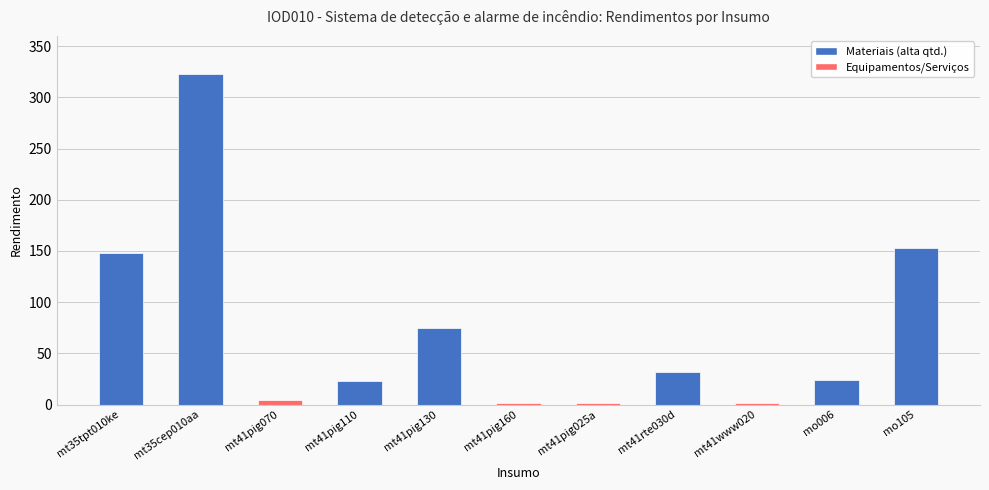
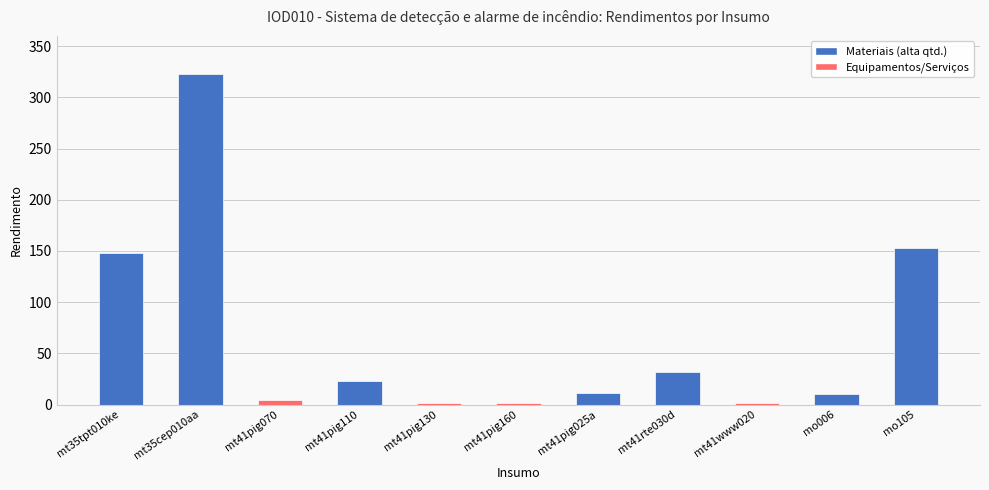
mt41pig130: 75 -> 1
mt41pig025a: 1 -> 11
mo006: 24 -> 10
